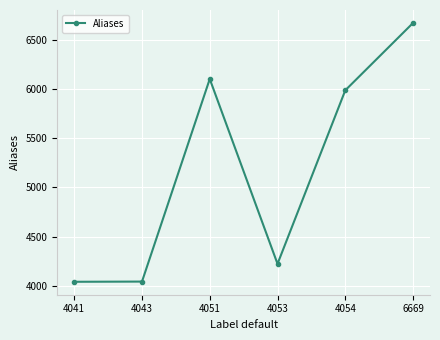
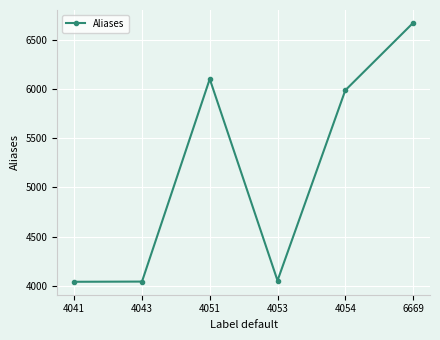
4053: 4200 -> 4100
